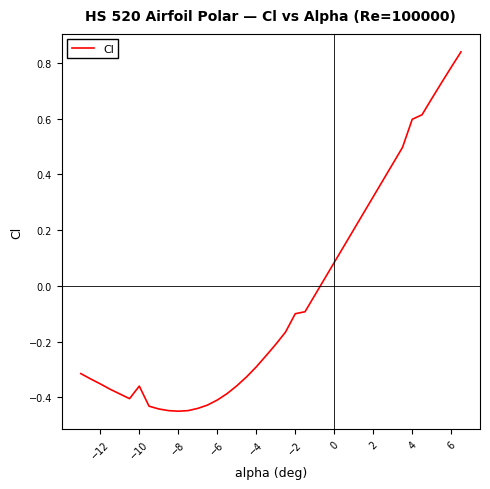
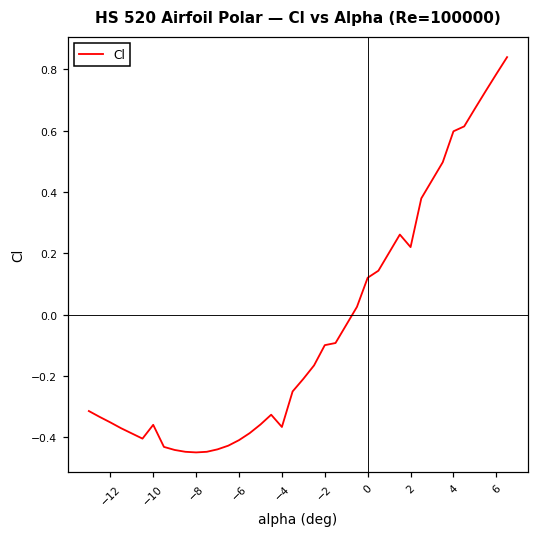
−4: -0.29 -> -0.37
0: 0.08 -> 0.12
2: 0.32 -> 0.22
